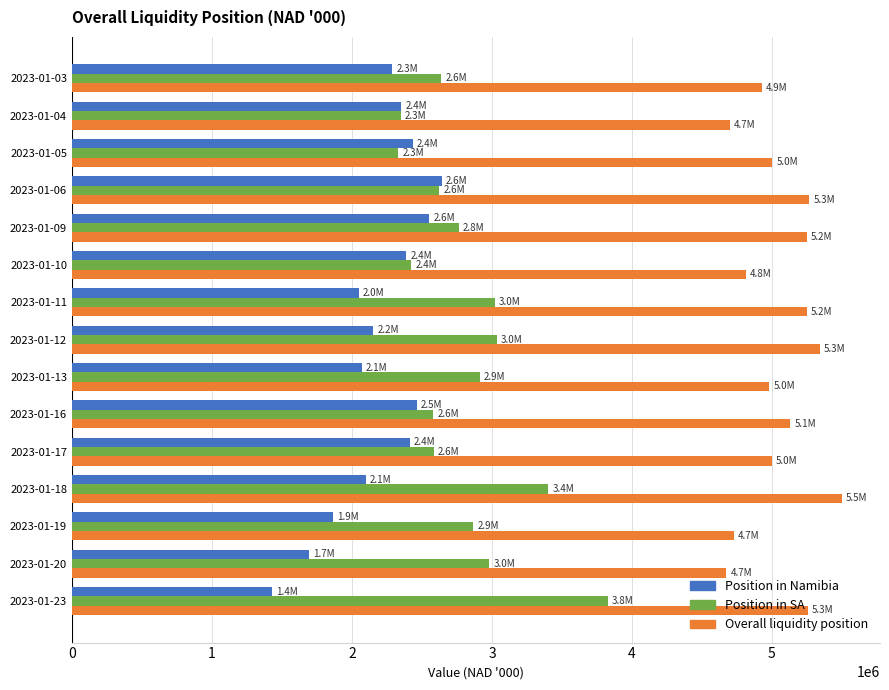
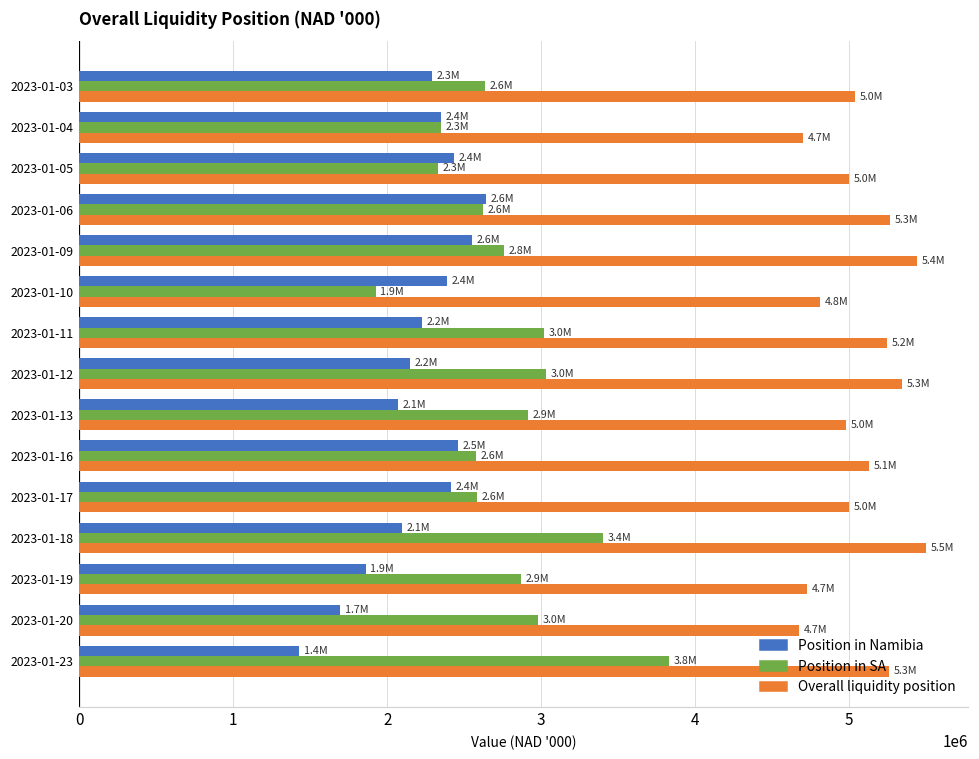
Overall liquidity position, 2023-01-03: 4.9M -> 5.0M
Overall liquidity position, 2023-01-09: 5.2M -> 5.4M
Position in SA, 2023-01-10: 2.4M -> 1.9M
Position in Namibia, 2023-01-11: 2.0M -> 2.2M
